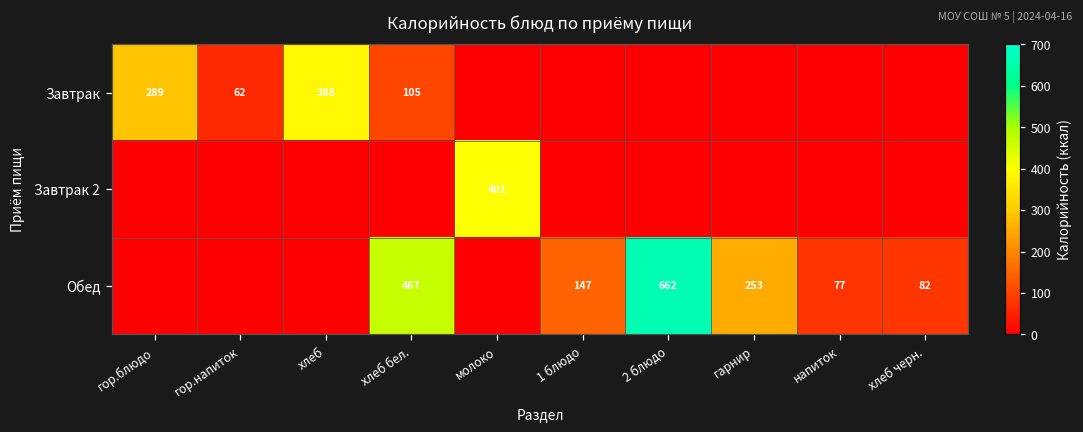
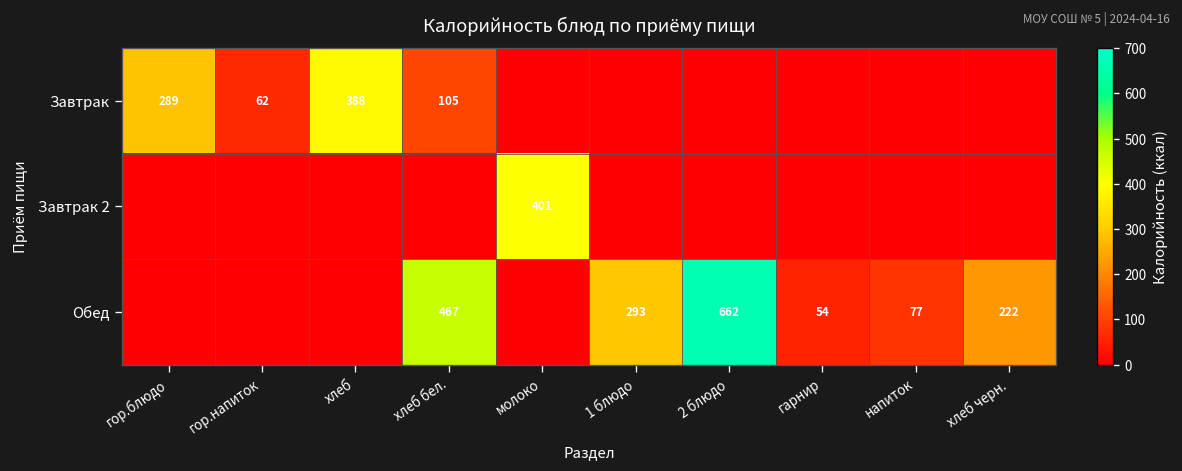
Обед, 1 блюдо: 147 -> 293
Обед, гарнир: 253 -> 54
Обед, хлеб черн.: 82 -> 222
